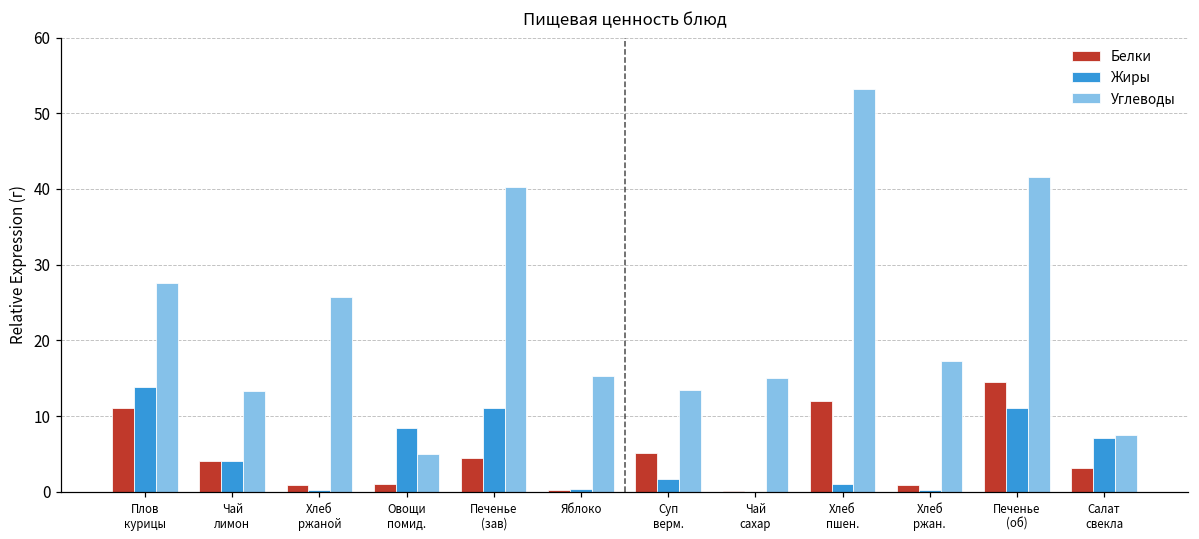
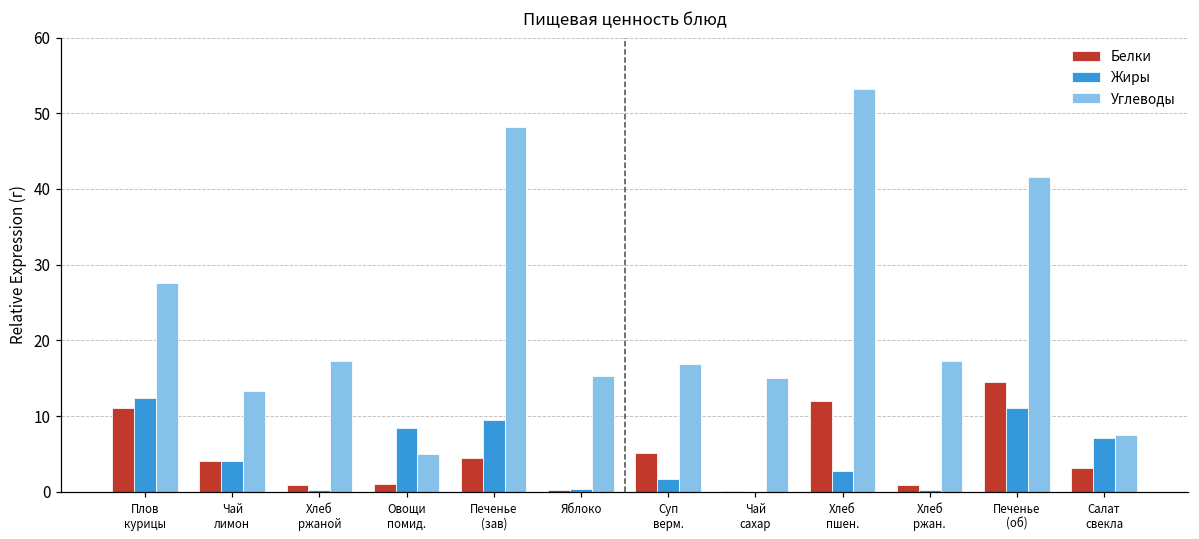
Жиры, Плов курицы: 14 -> 12
Углеводы, Хлеб ржаной: 26 -> 17
Жиры, Печенье (зав): 11 -> 10
Углеводы, Печенье (зав): 40 -> 48
Углеводы, Суп верм.: 14 -> 17
Жиры, Хлеб пшен.: 1 -> 3
